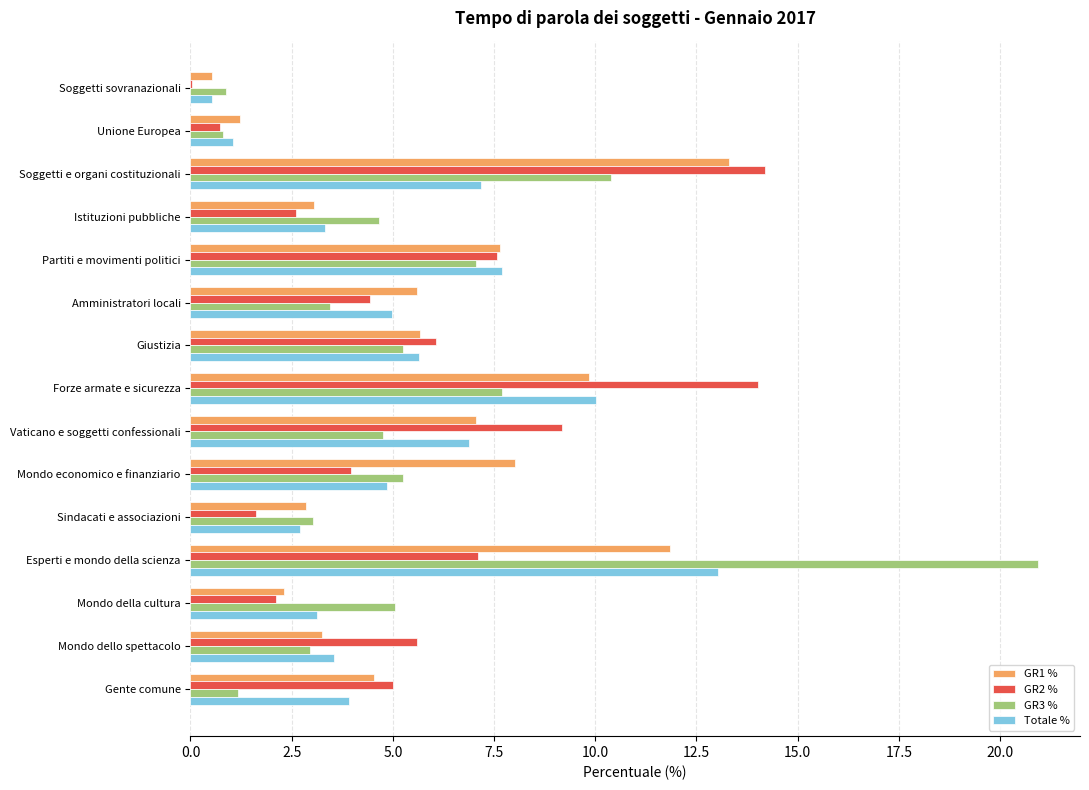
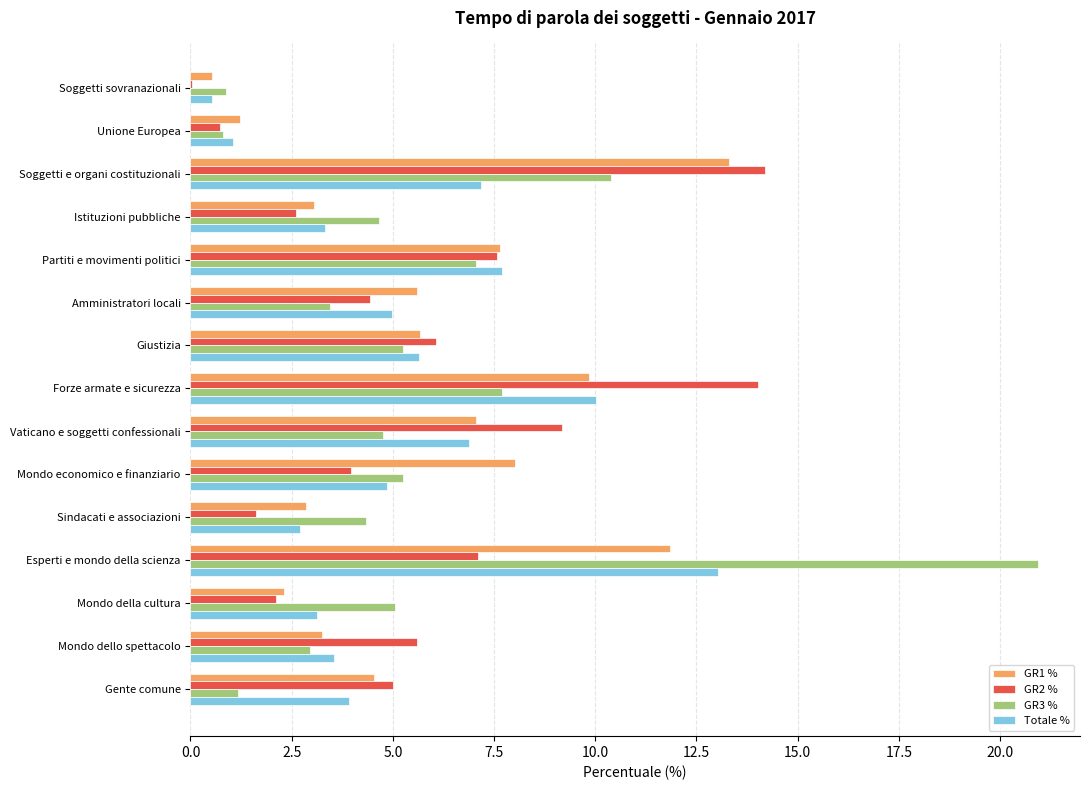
GR3 %, Sindacati e associazioni: 3.0 -> 4.3
